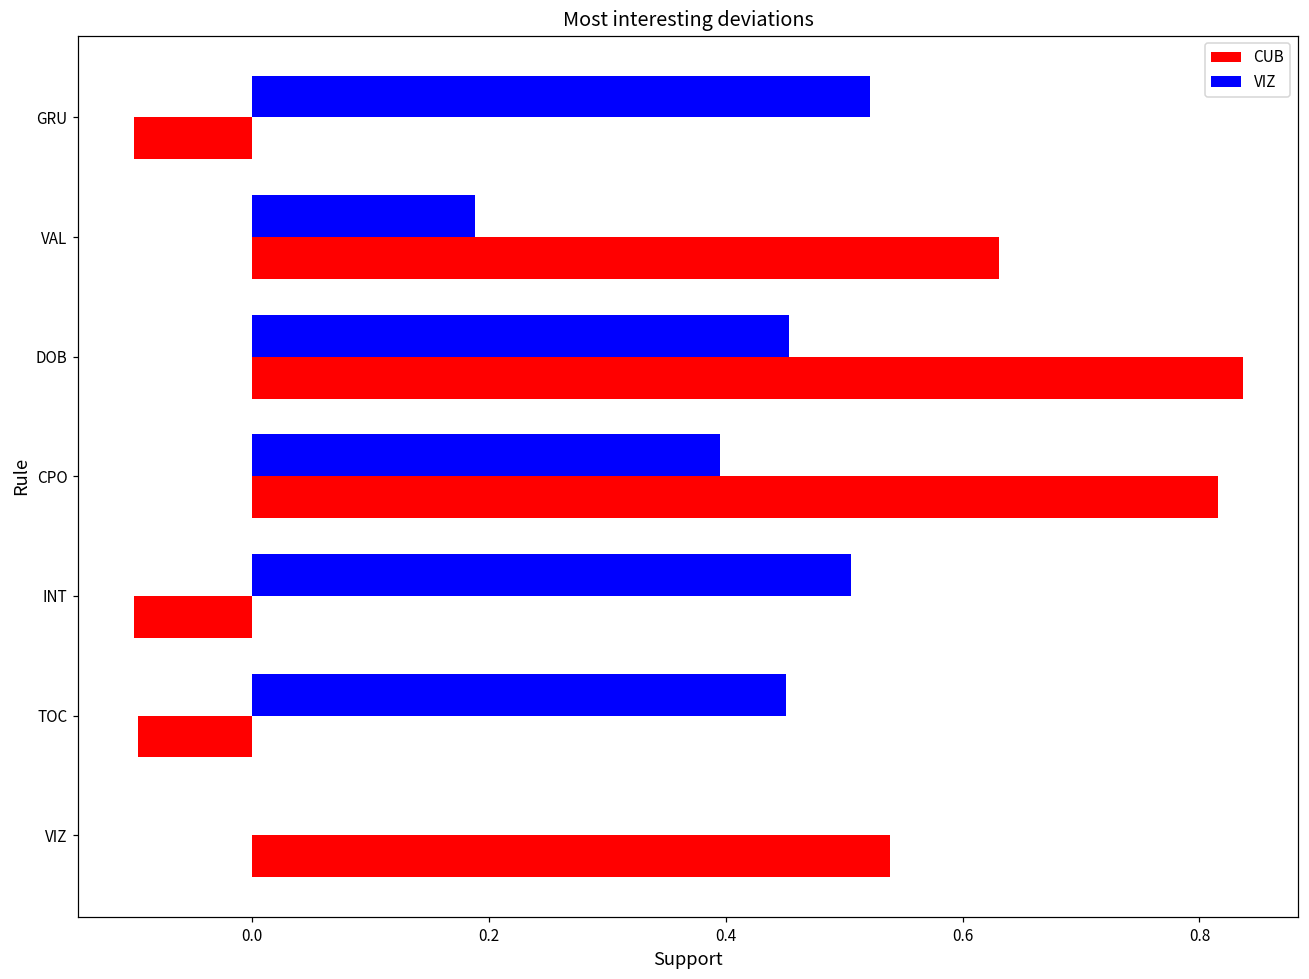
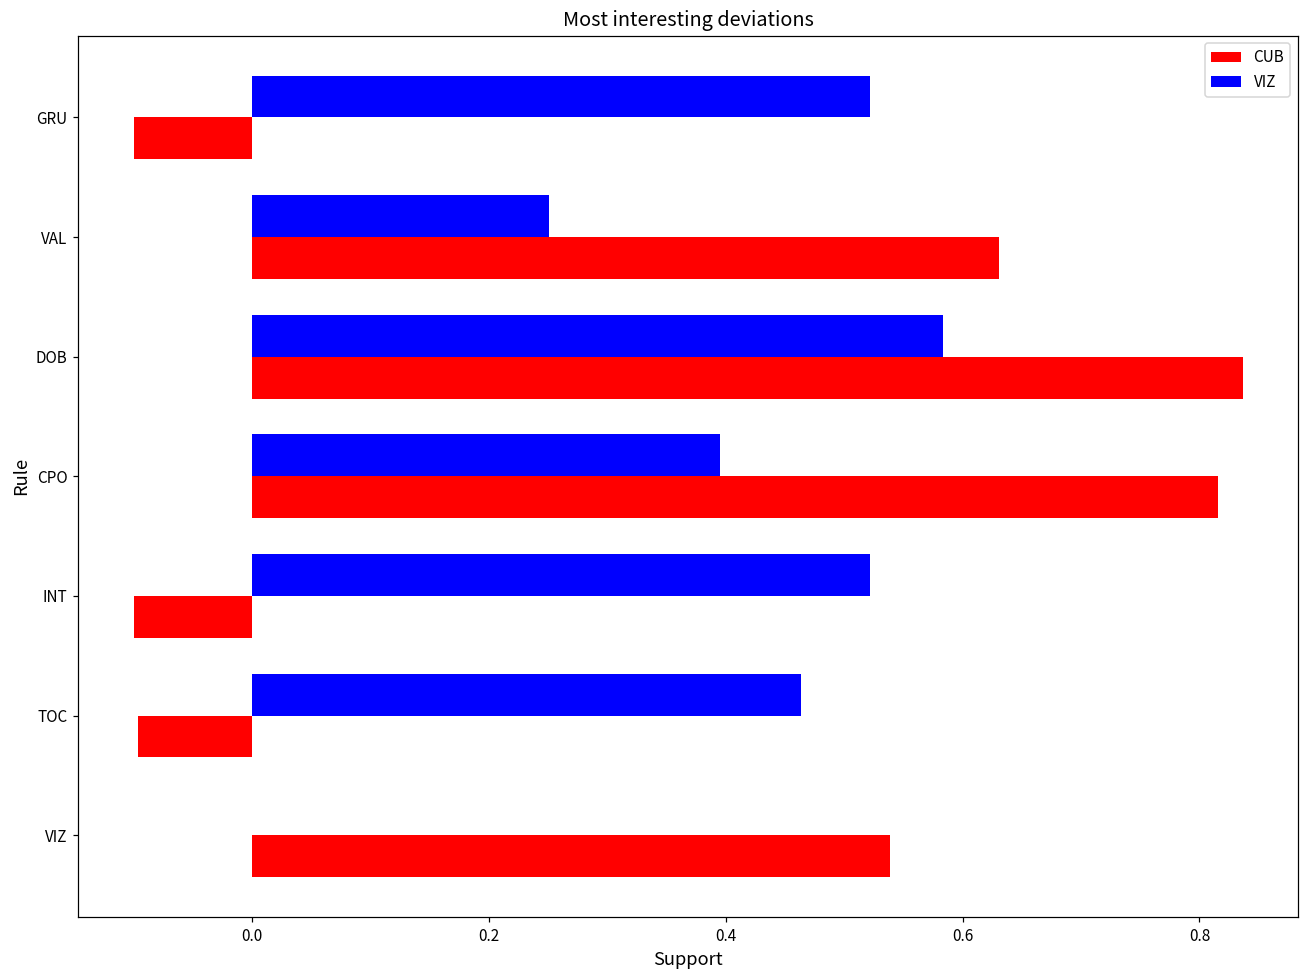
VIZ, VAL: 0.188 -> 0.251
VIZ, DOB: 0.454 -> 0.584
VIZ, INT: 0.506 -> 0.522
VIZ, TOC: 0.451 -> 0.464
